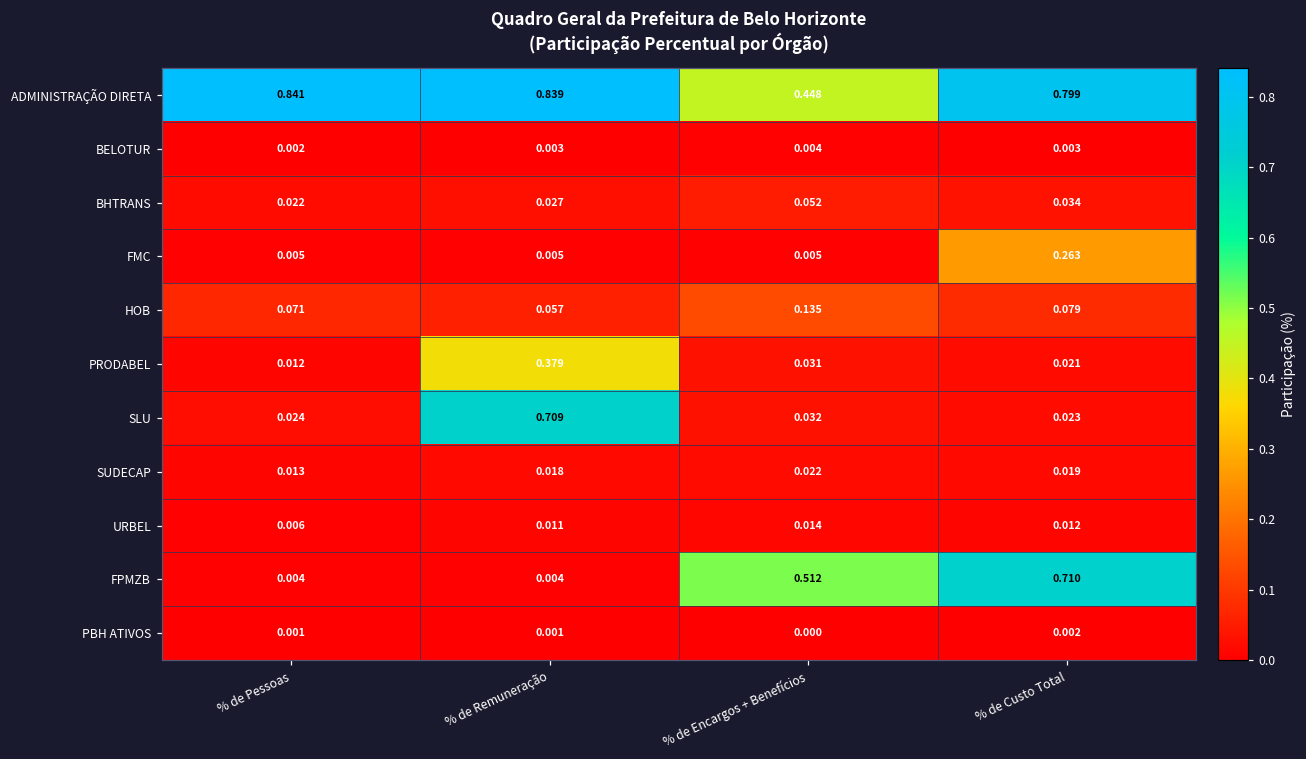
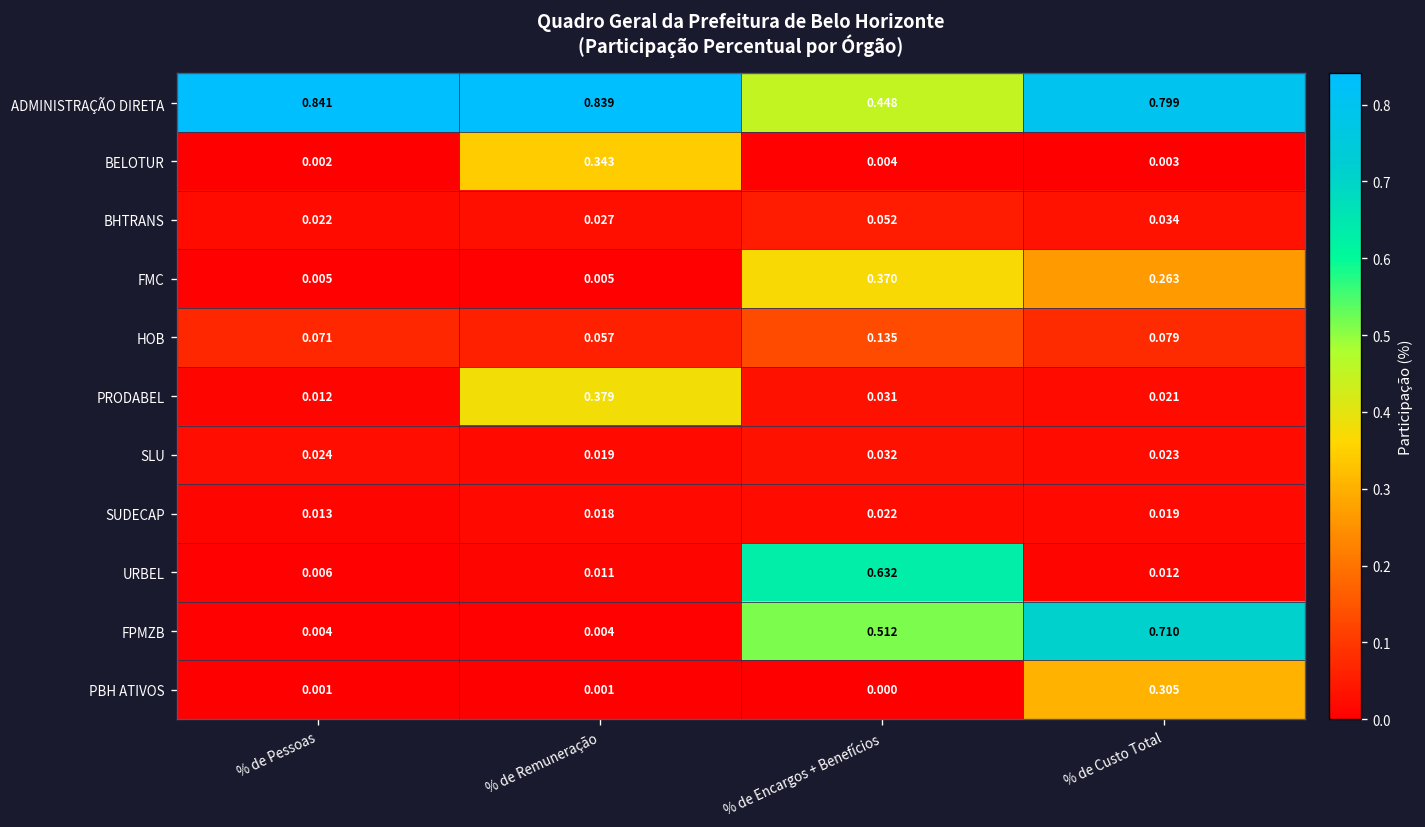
BELOTUR, % de Remuneração: 0.003 -> 0.343
FMC, % de Encargos + Benefícios: 0.005 -> 0.370
SLU, % de Remuneração: 0.709 -> 0.019
URBEL, % de Encargos + Benefícios: 0.014 -> 0.632
PBH ATIVOS, % de Custo Total: 0.002 -> 0.305
